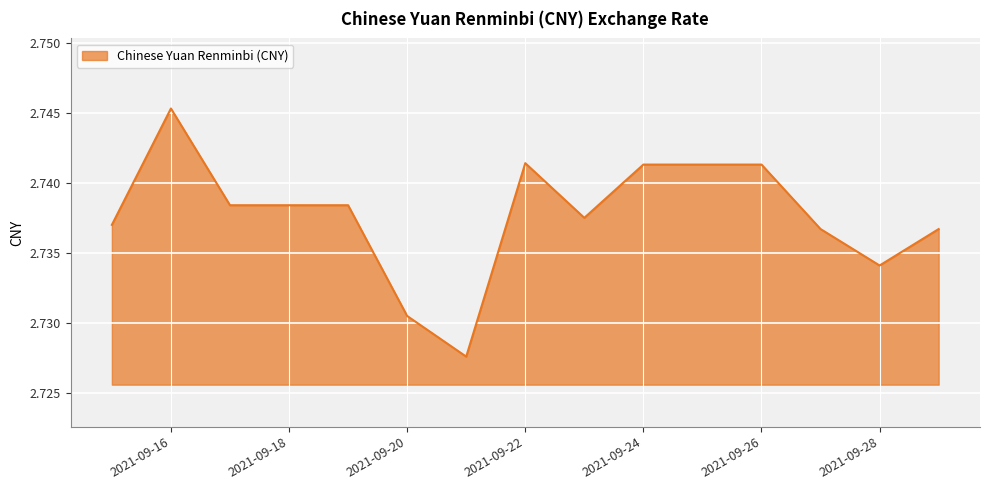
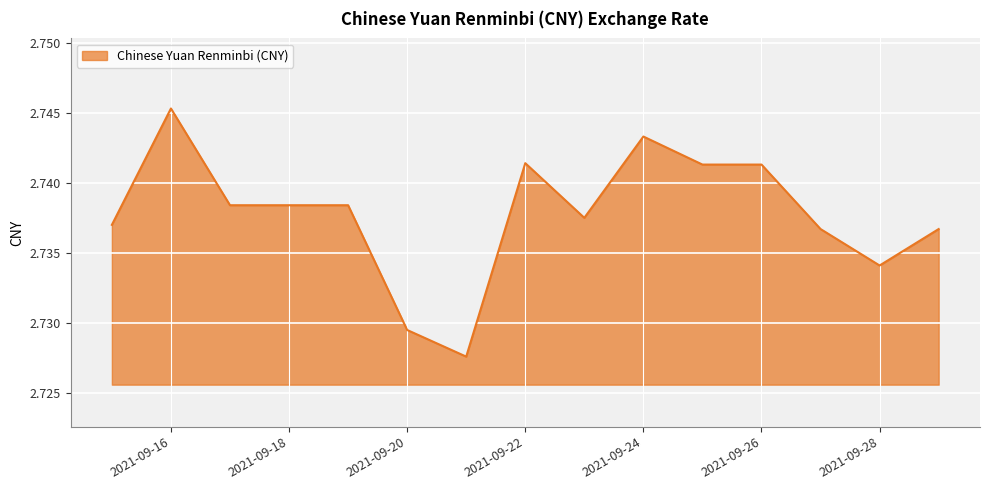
2021-09-20: 2.7305 -> 2.7295
2021-09-24: 2.7413 -> 2.7433
